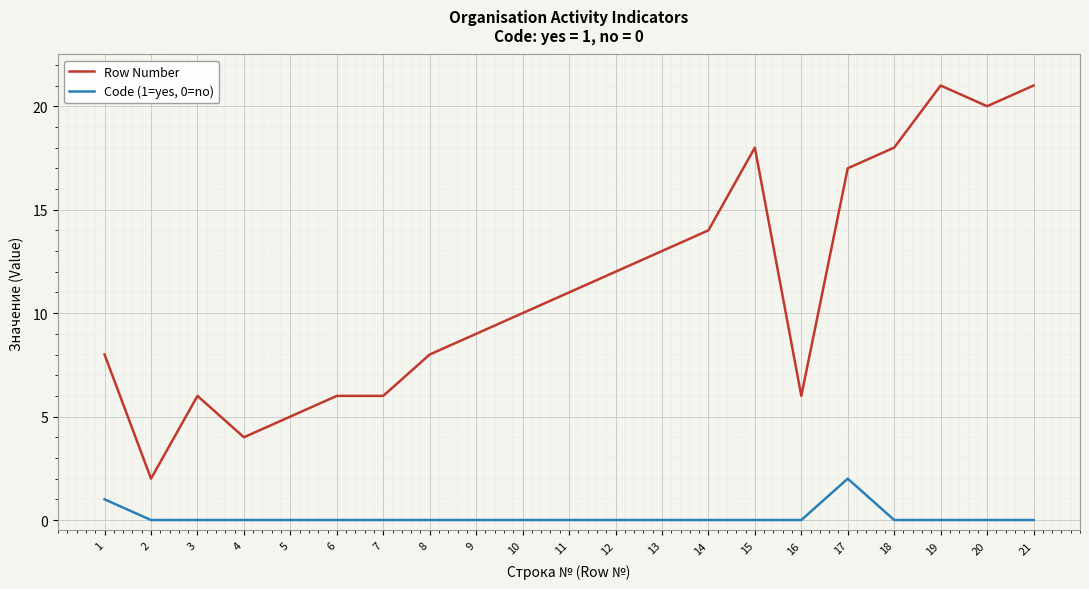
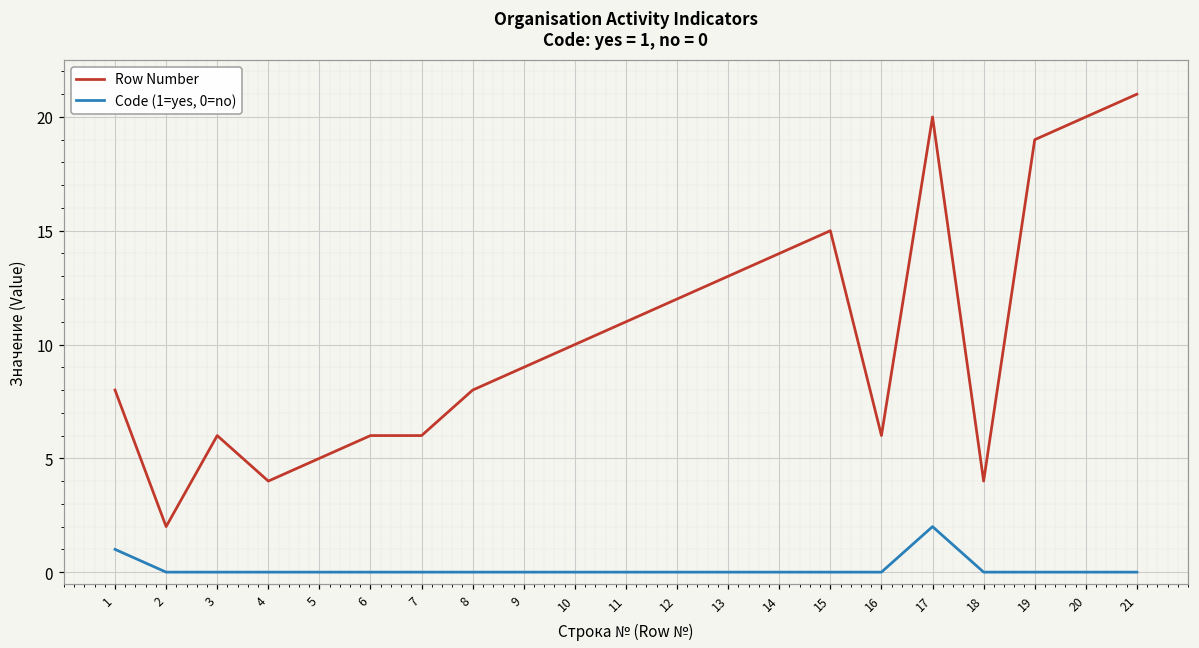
Row Number, 15: 18 -> 15
Row Number, 17: 17 -> 20
Row Number, 18: 18 -> 4
Row Number, 19: 21 -> 19
